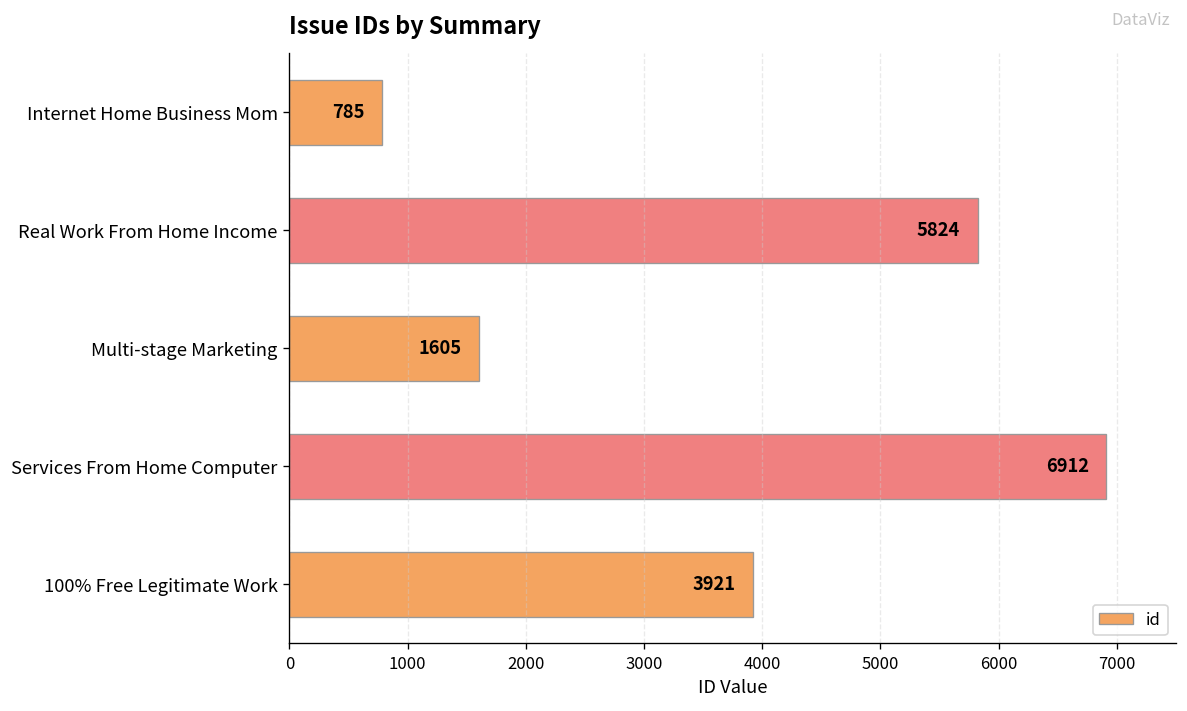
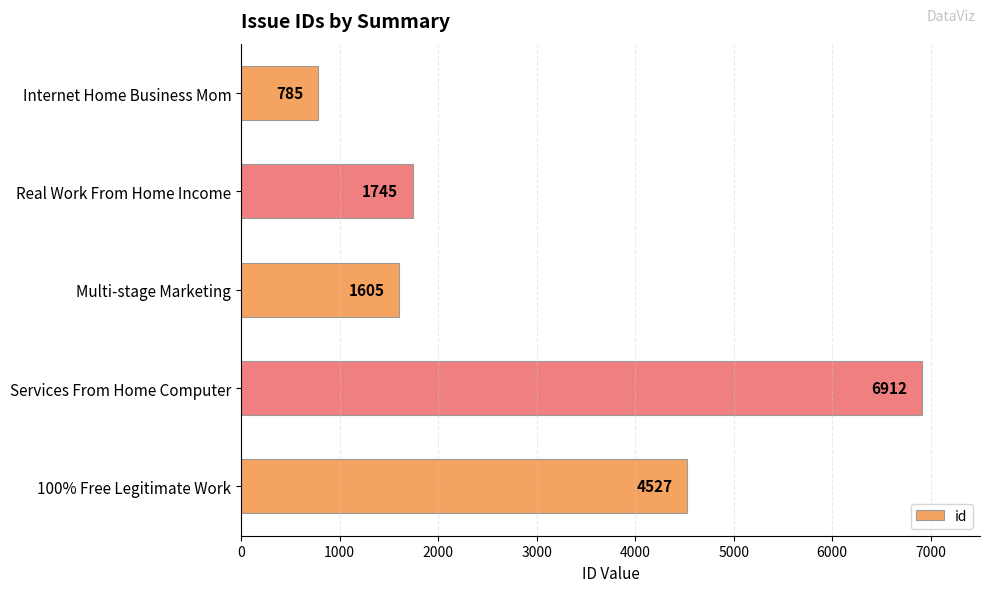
Real Work From Home Income: 5824 -> 1745
100% Free Legitimate Work: 3921 -> 4527
